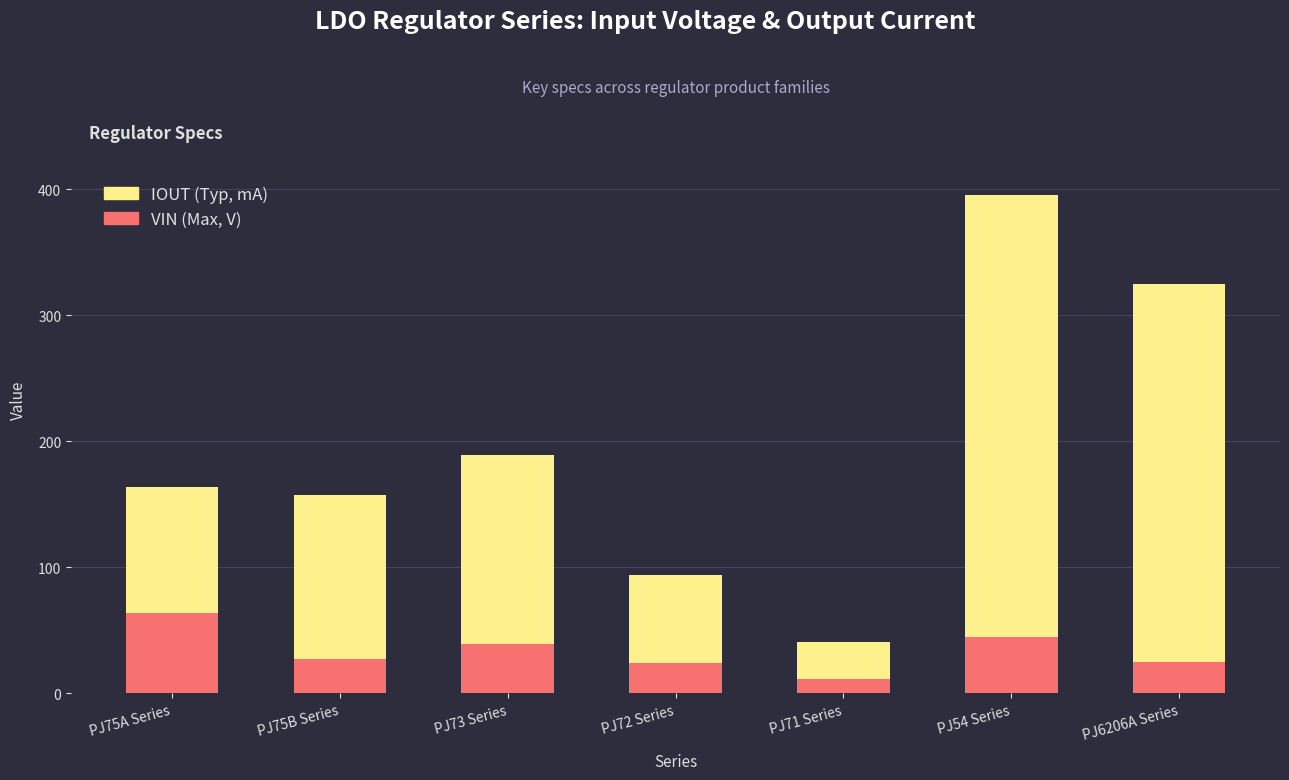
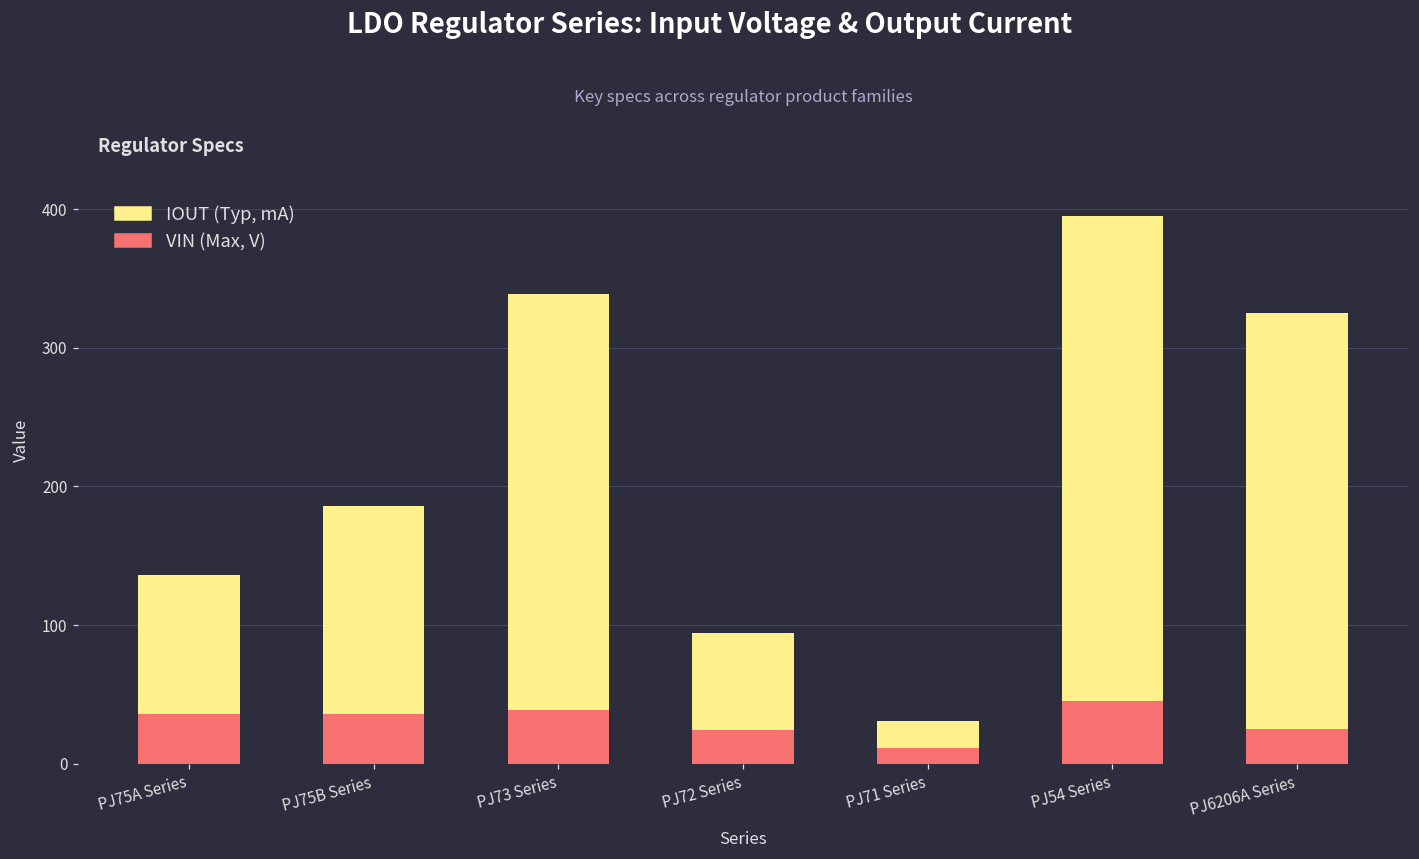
VIN (Max, V), PJ75A Series: 64 -> 36
VIN (Max, V), PJ75B Series: 27 -> 36
IOUT (Typ, mA), PJ75B Series: 130 -> 150
IOUT (Typ, mA), PJ73 Series: 150 -> 300
IOUT (Typ, mA), PJ71 Series: 30 -> 20
